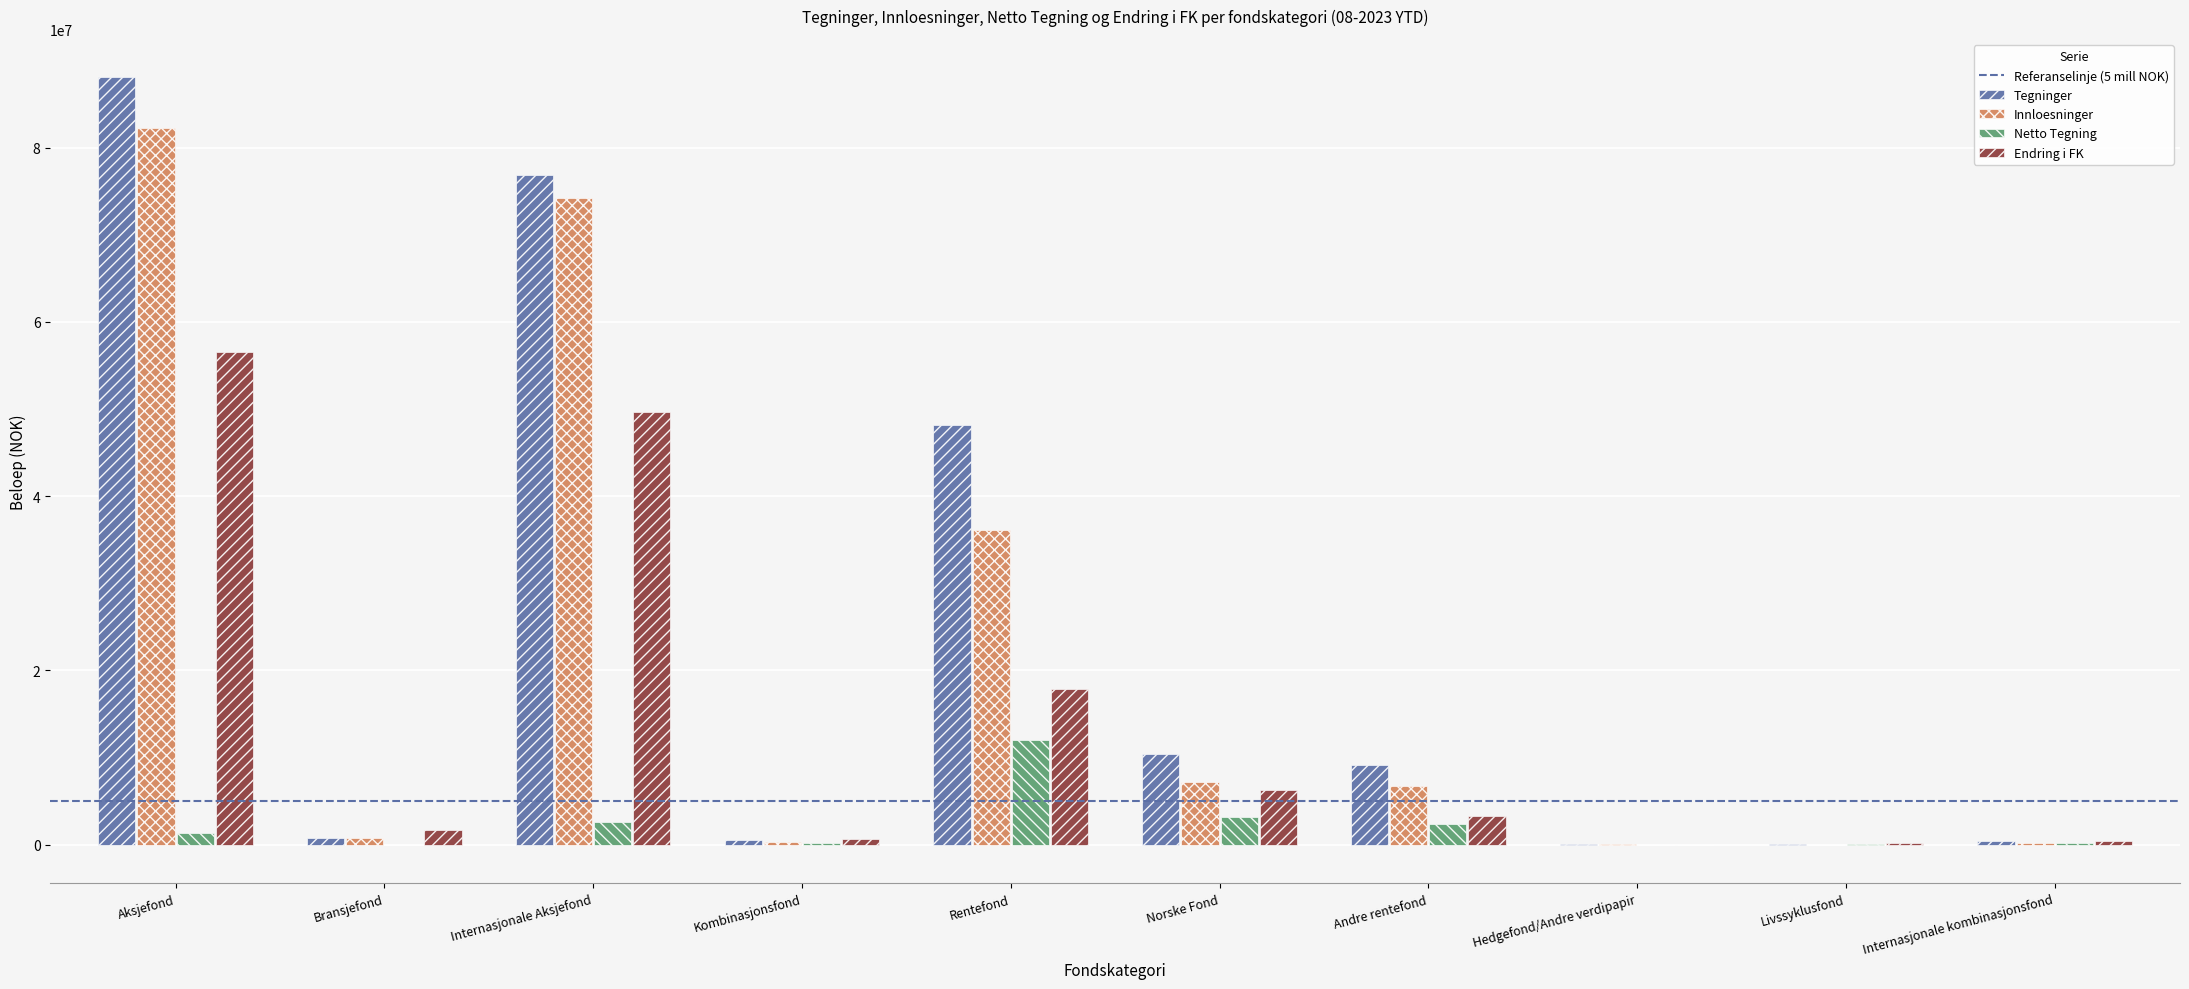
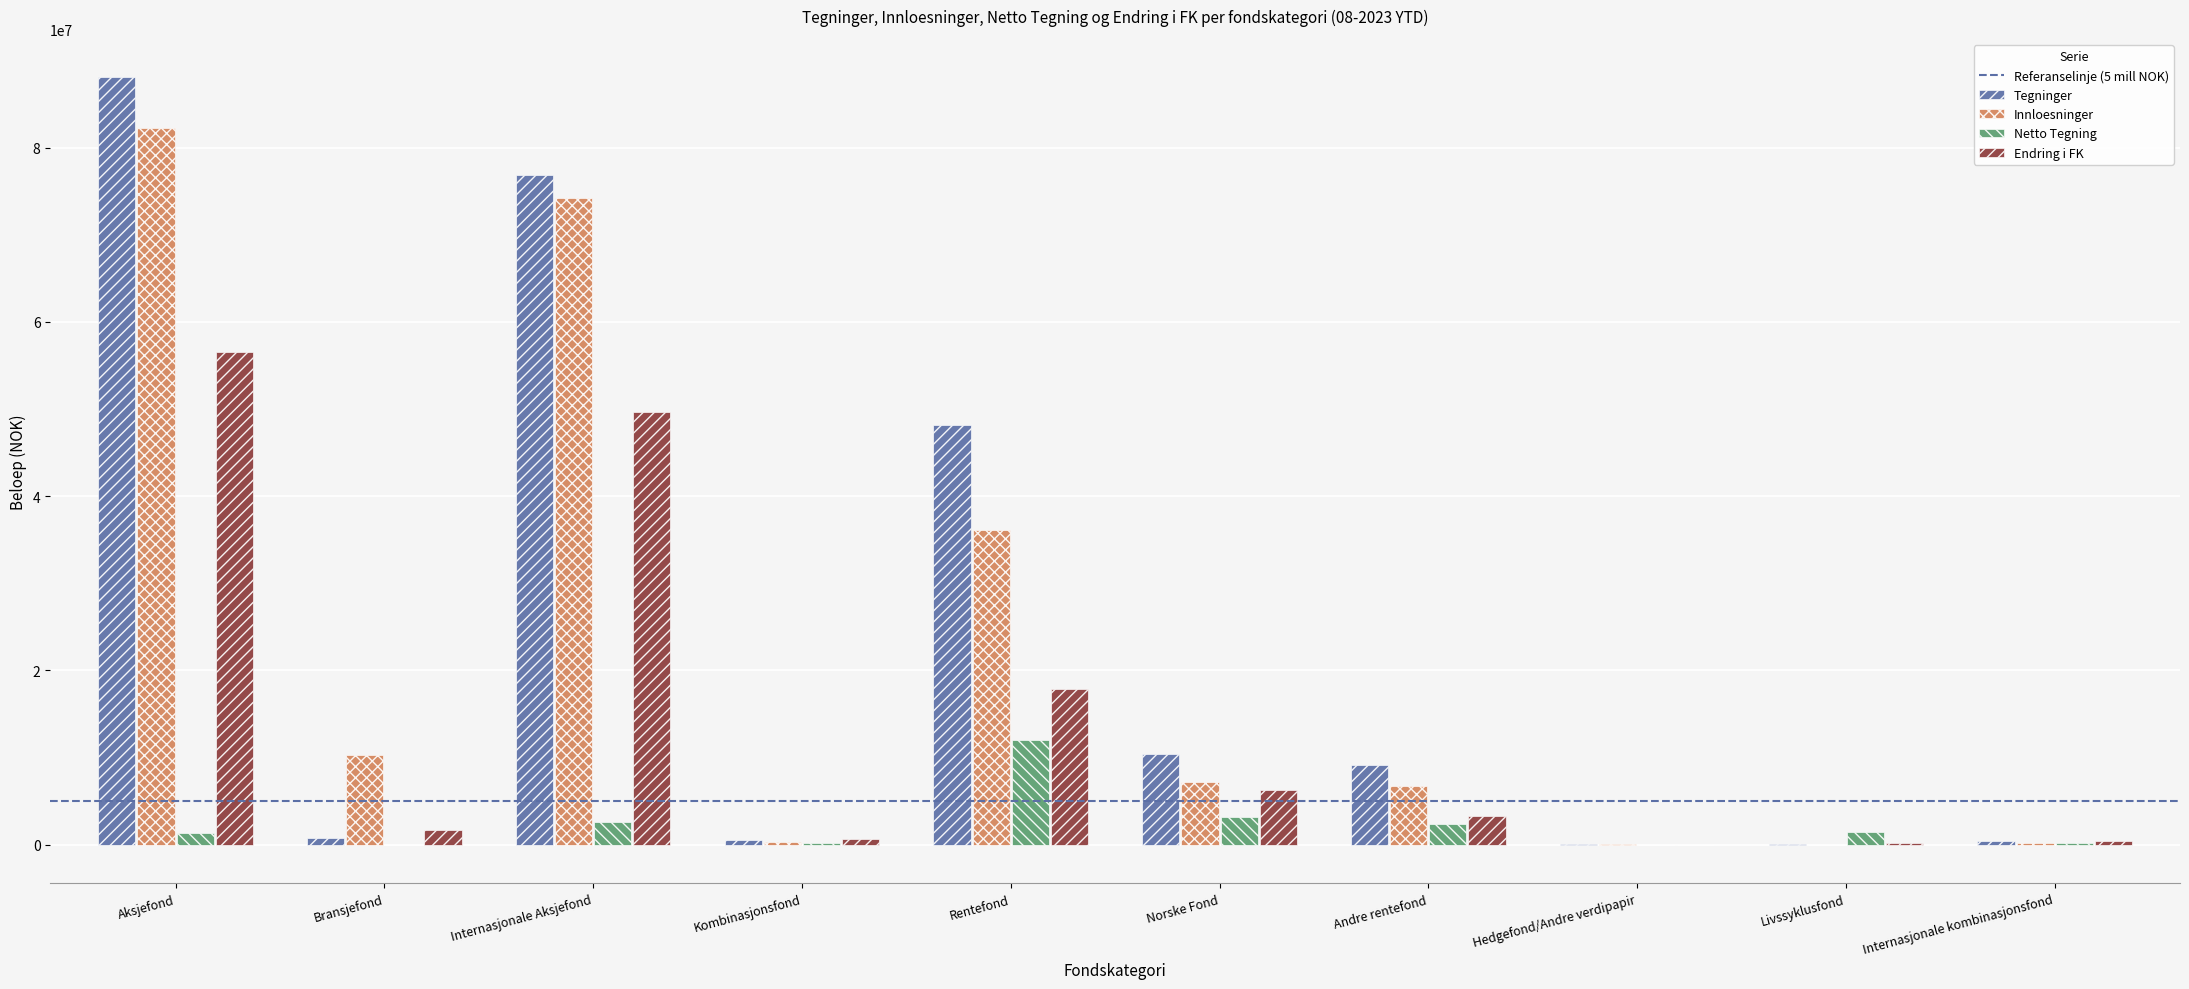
Innloesninger, Bransjefond: 1000000 -> 10000000
Netto Tegning, Livssyklusfond: 0 -> 2000000
